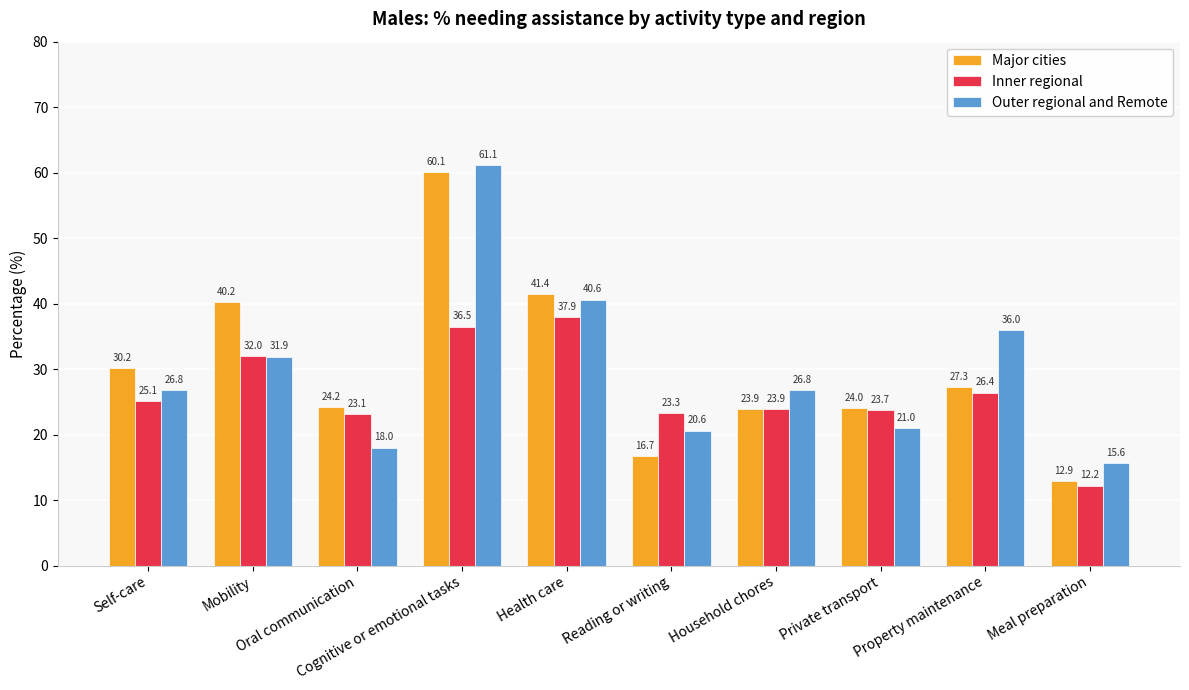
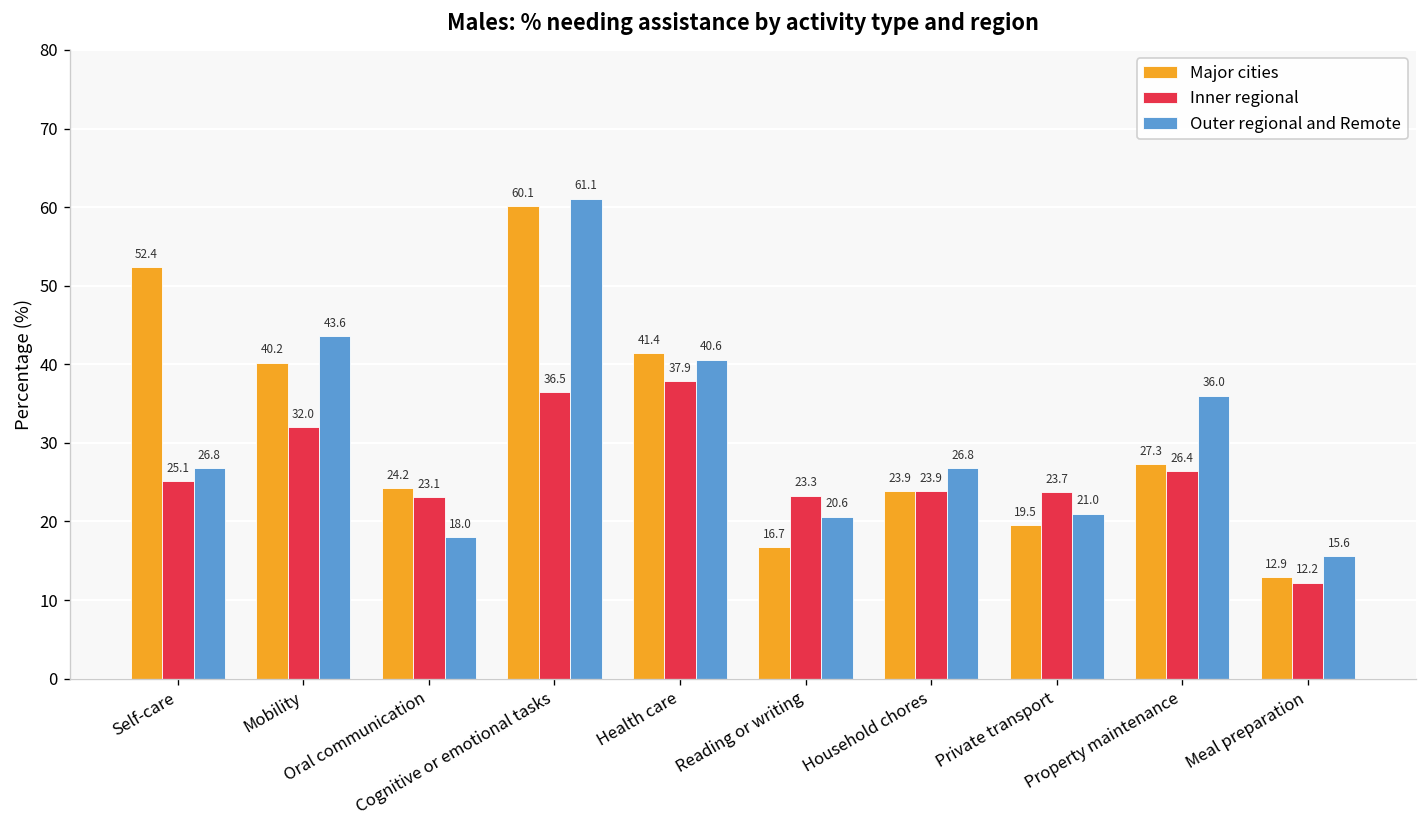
Major cities, Self-care: 30.2 -> 52.4
Outer regional and Remote, Mobility: 31.9 -> 43.6
Major cities, Private transport: 24.0 -> 19.5
